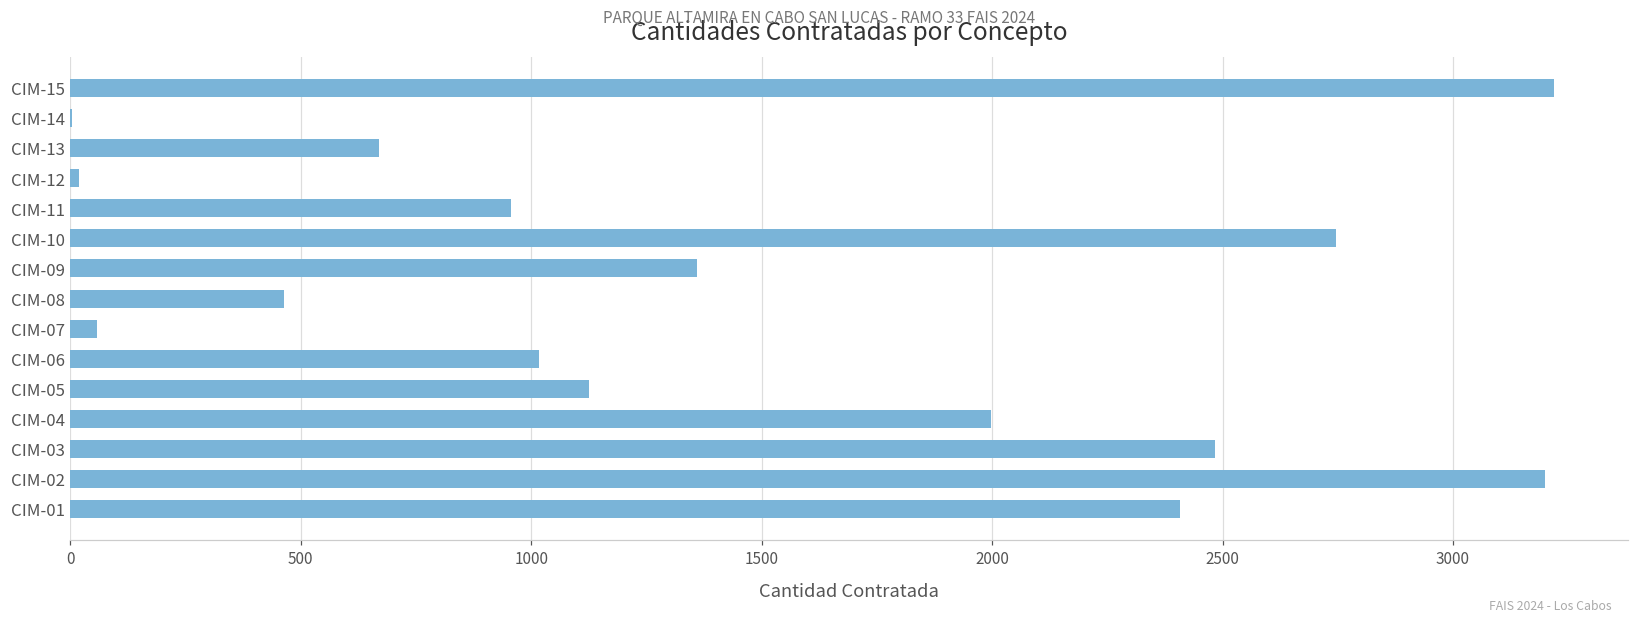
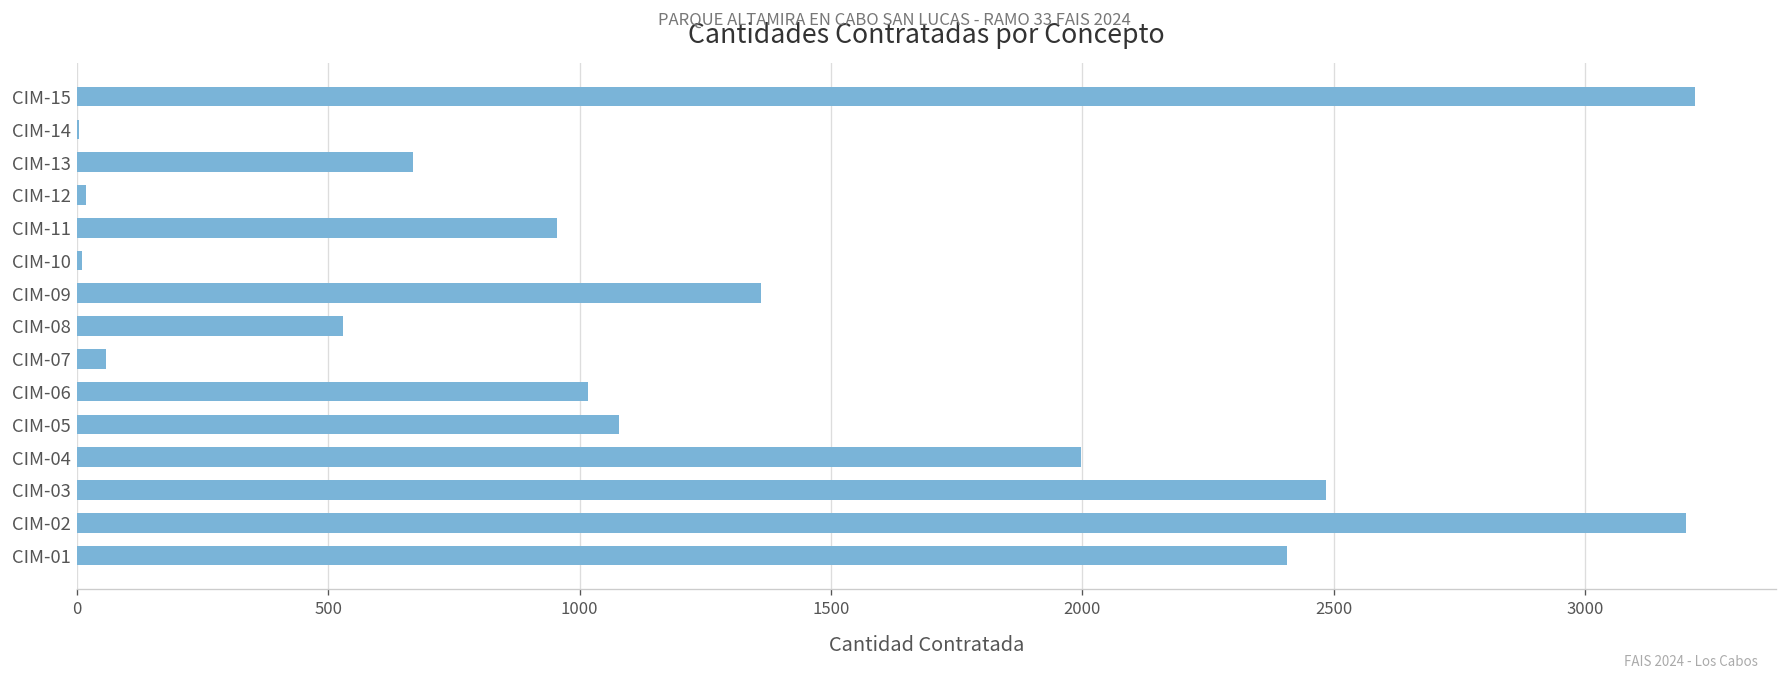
CIM-10: 2750 -> 10
CIM-08: 460 -> 530
CIM-05: 1130 -> 1080
